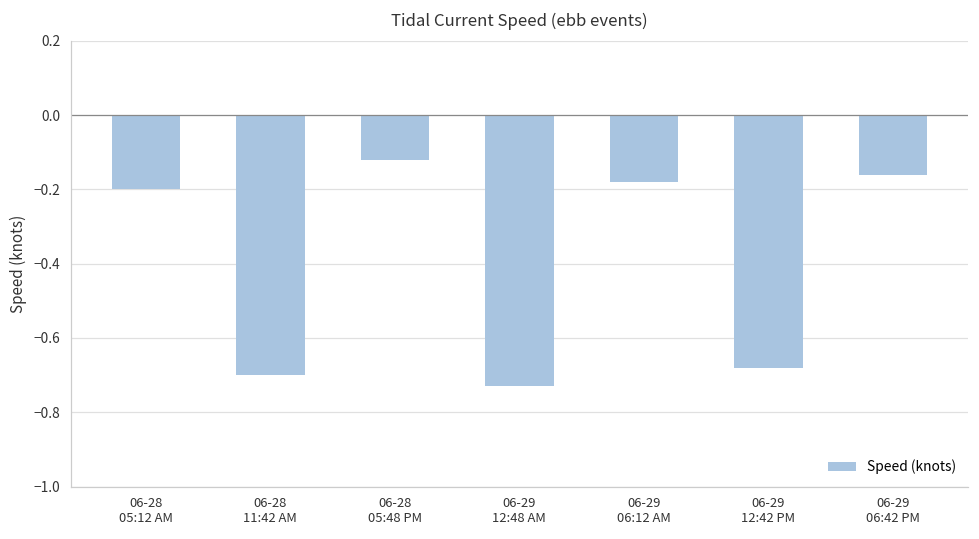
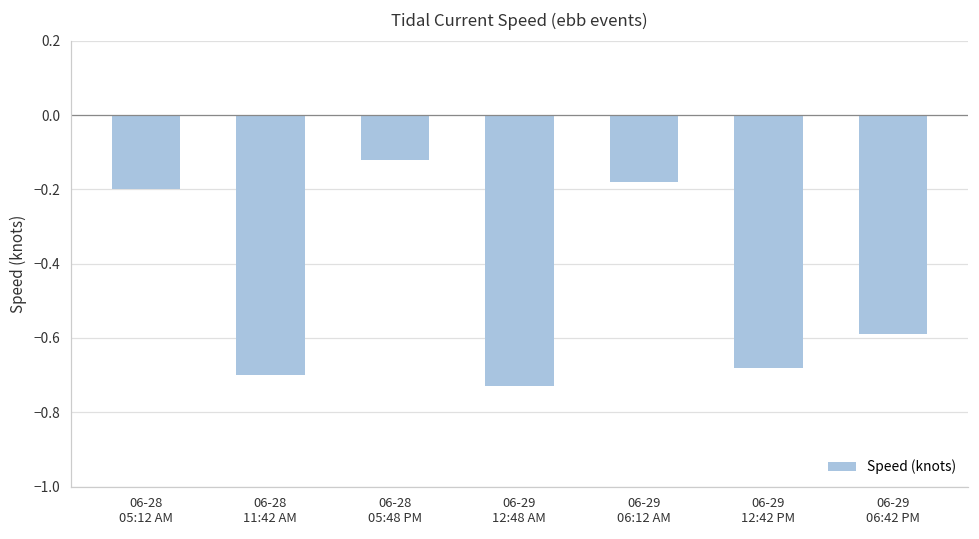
06-29 06:42 PM: -0.16 -> -0.59
